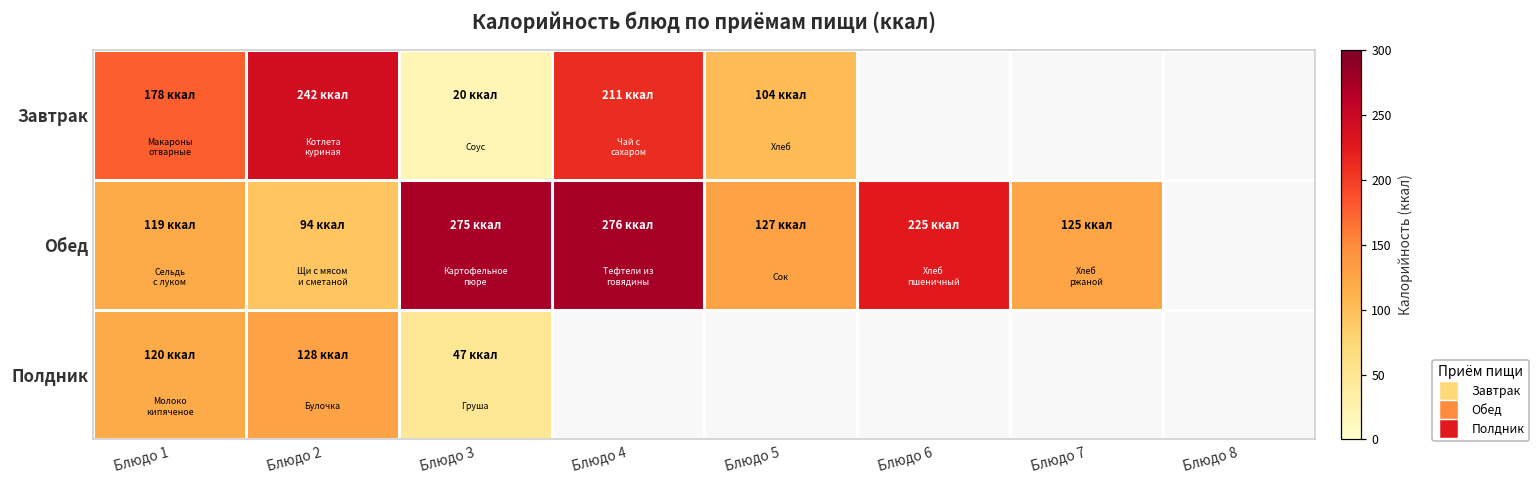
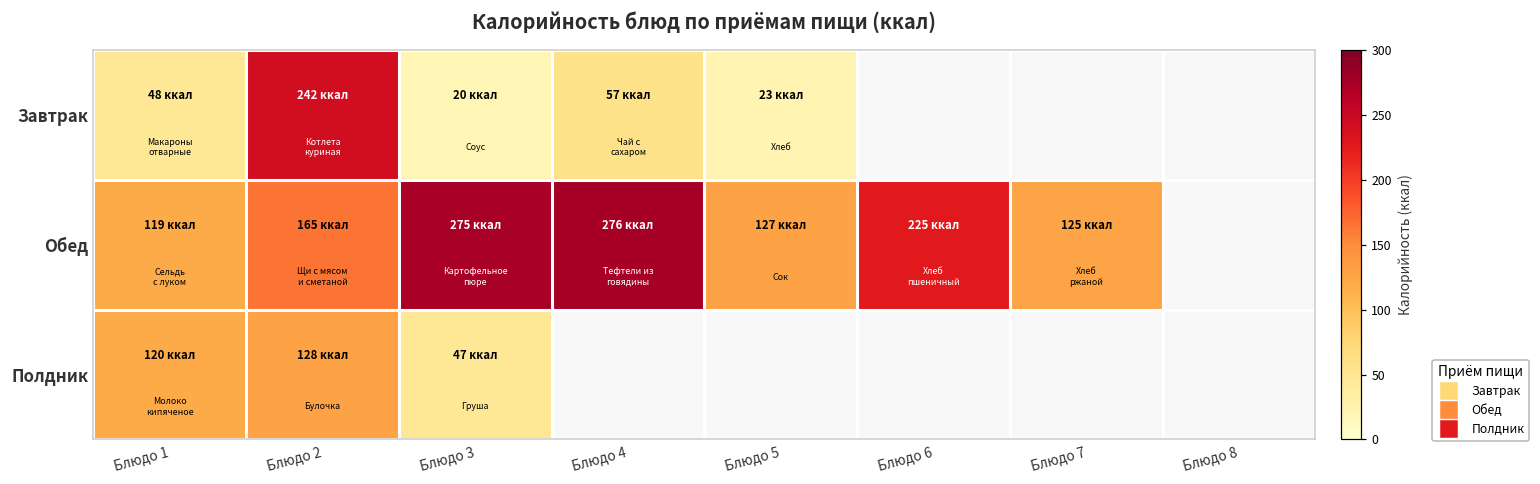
Завтрак, Блюдо 1: 178 -> 48
Завтрак, Блюдо 4: 211 -> 57
Завтрак, Блюдо 5: 104 -> 23
Обед, Блюдо 2: 94 -> 165
